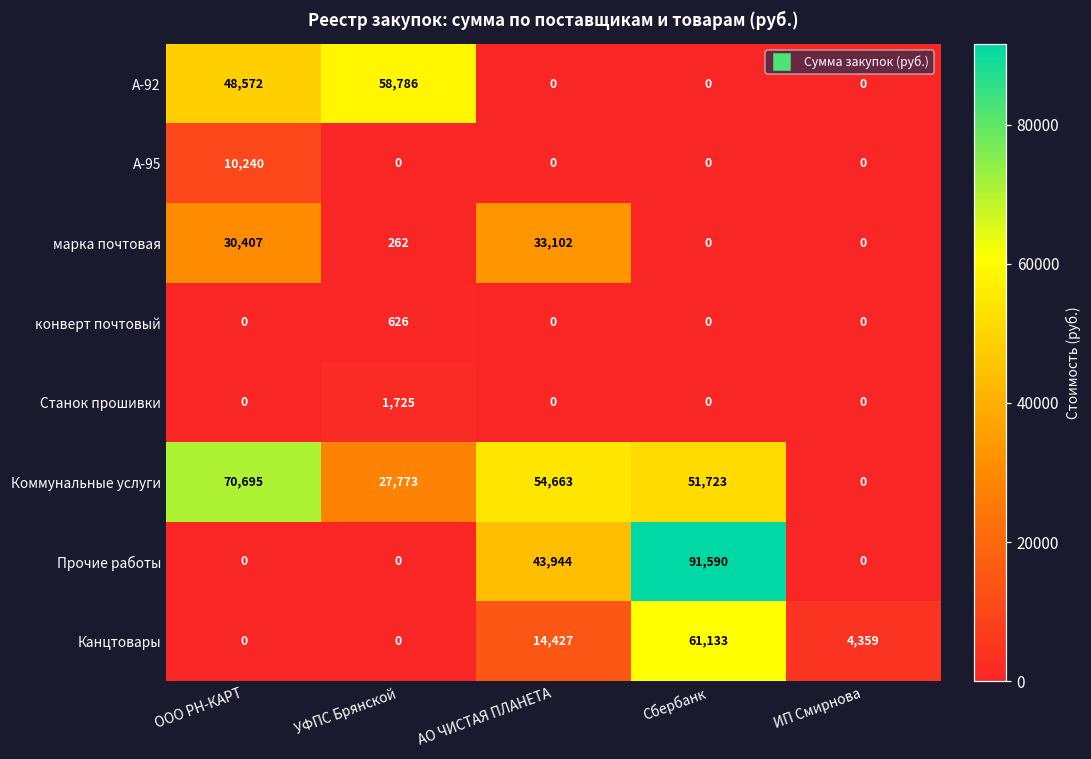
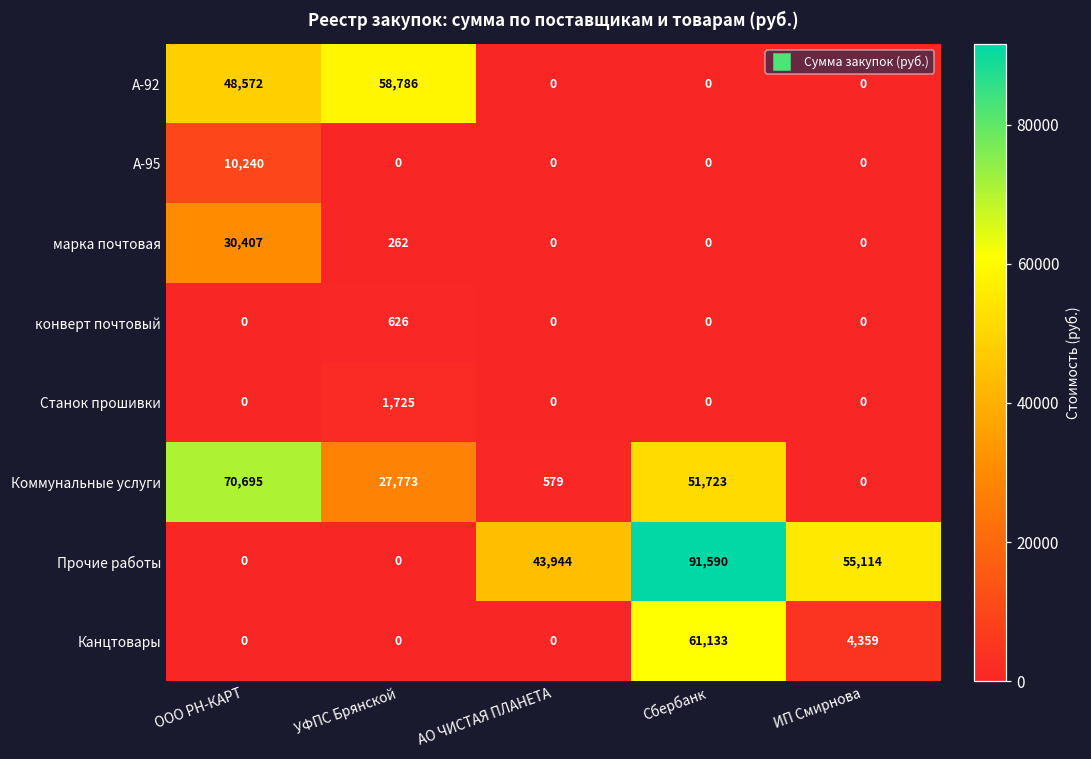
марка почтовая, АО ЧИСТАЯ ПЛАНЕТА: 33,102 -> 0
Коммунальные услуги, АО ЧИСТАЯ ПЛАНЕТА: 54,663 -> 579
Прочие работы, ИП Смирнова: 0 -> 55,114
Канцтовары, АО ЧИСТАЯ ПЛАНЕТА: 14,427 -> 0
